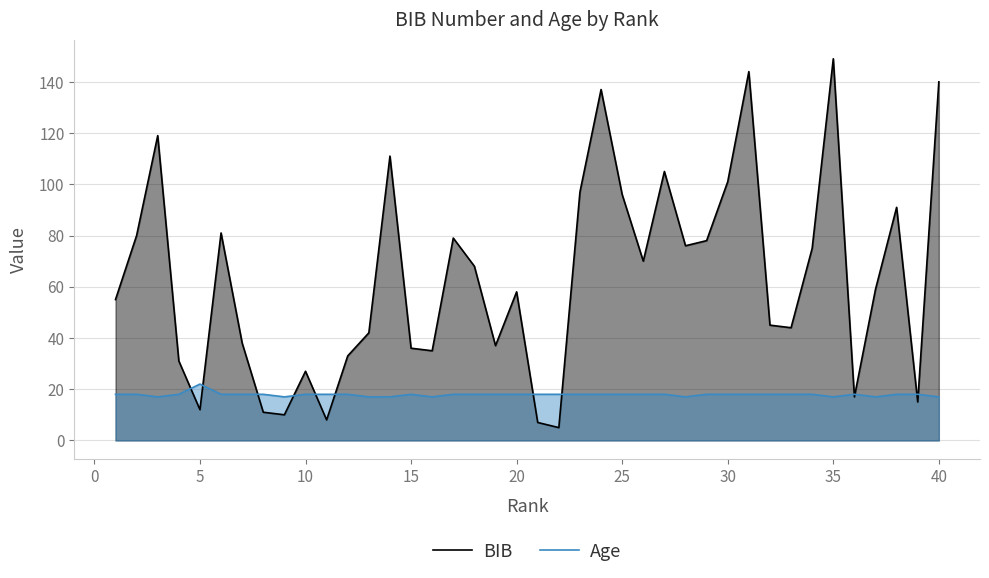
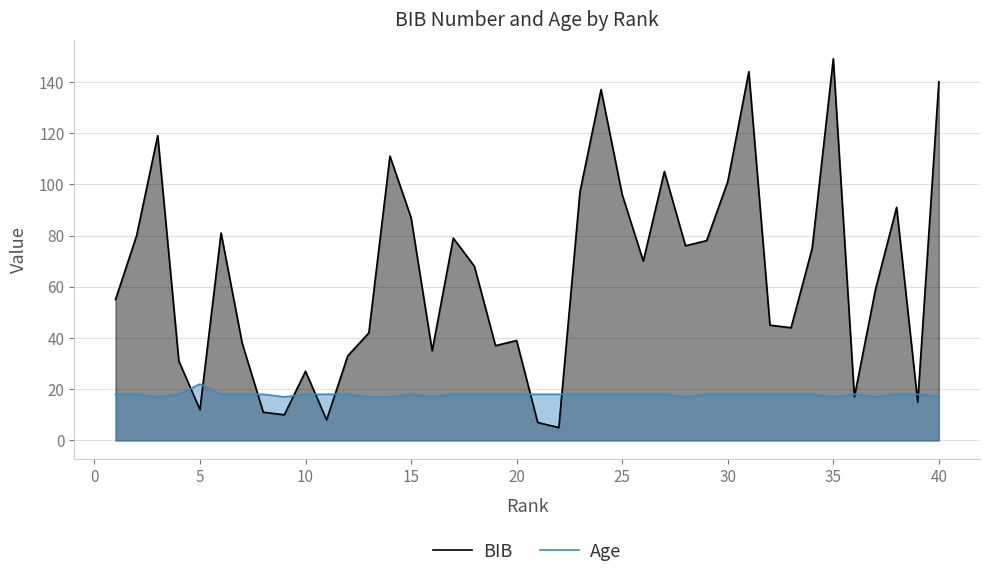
BIB, 15: 36 -> 87
BIB, 20: 58 -> 39
